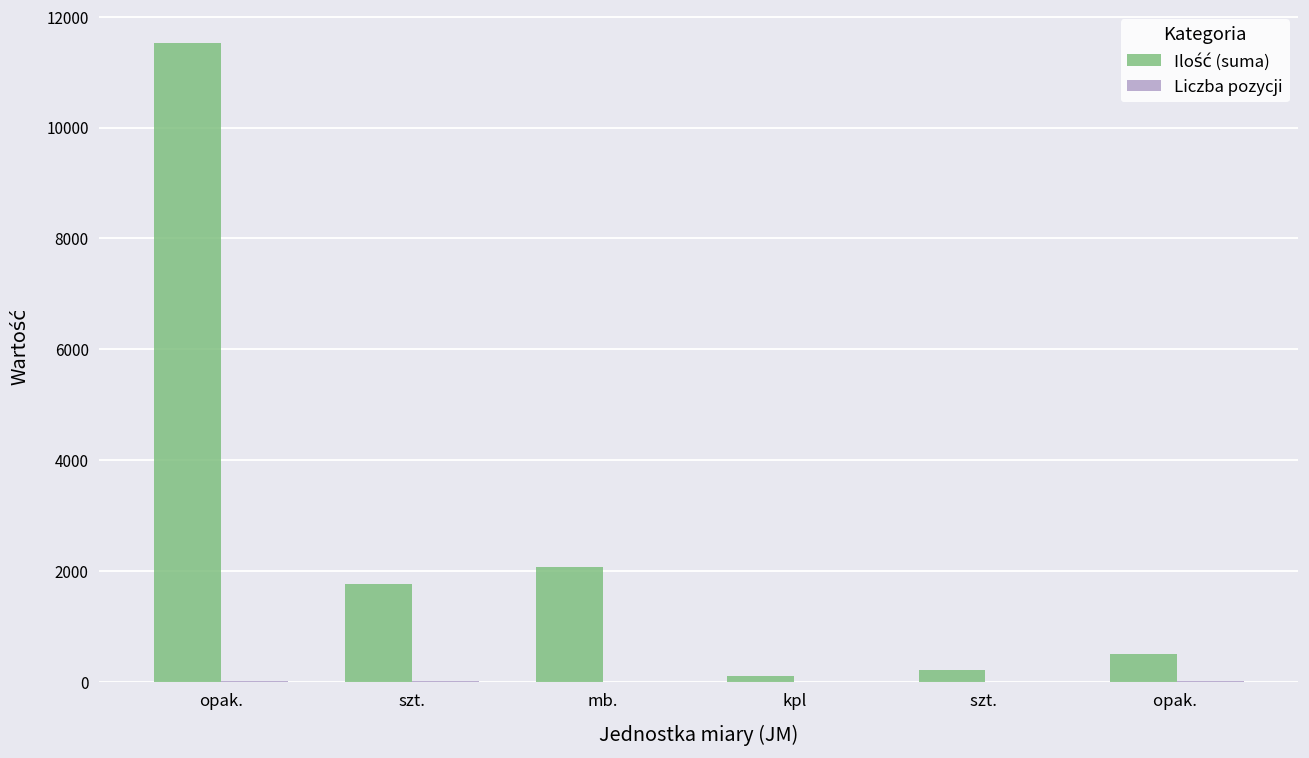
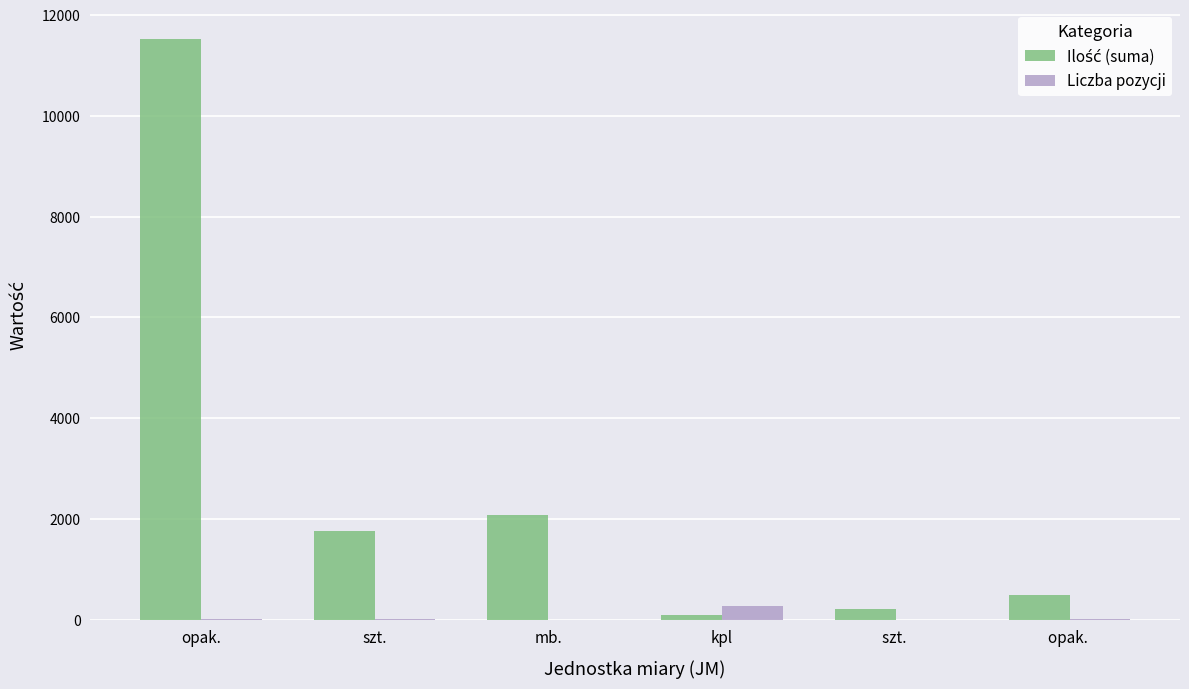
Liczba pozycji, kpl: 0 -> 300
